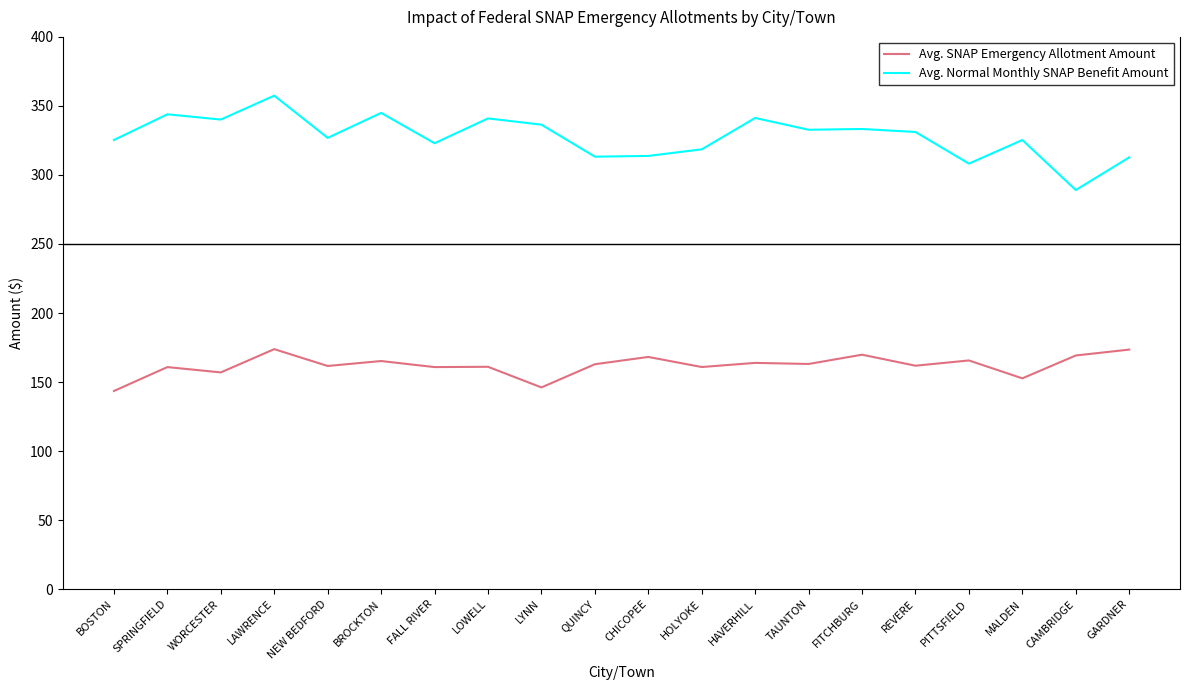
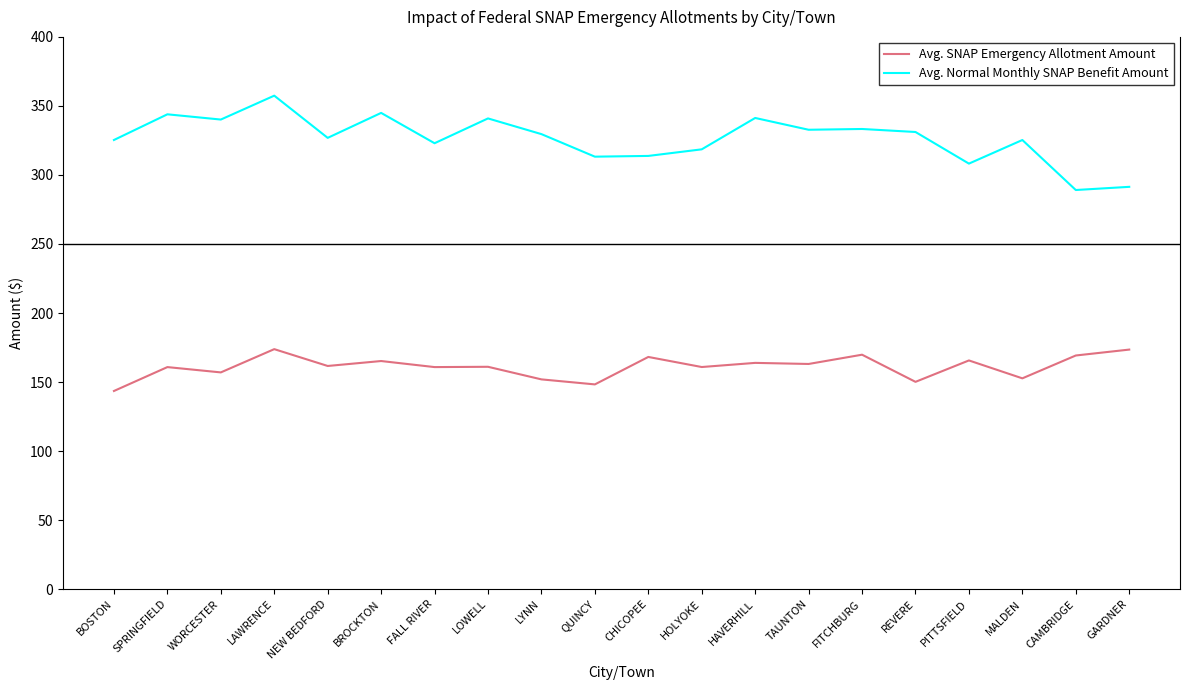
Avg. SNAP Emergency Allotment Amount, LYNN: 146 -> 152
Avg. Normal Monthly SNAP Benefit Amount, LYNN: 336 -> 330
Avg. SNAP Emergency Allotment Amount, QUINCY: 163 -> 148
Avg. SNAP Emergency Allotment Amount, REVERE: 162 -> 150
Avg. Normal Monthly SNAP Benefit Amount, GARDNER: 313 -> 291
